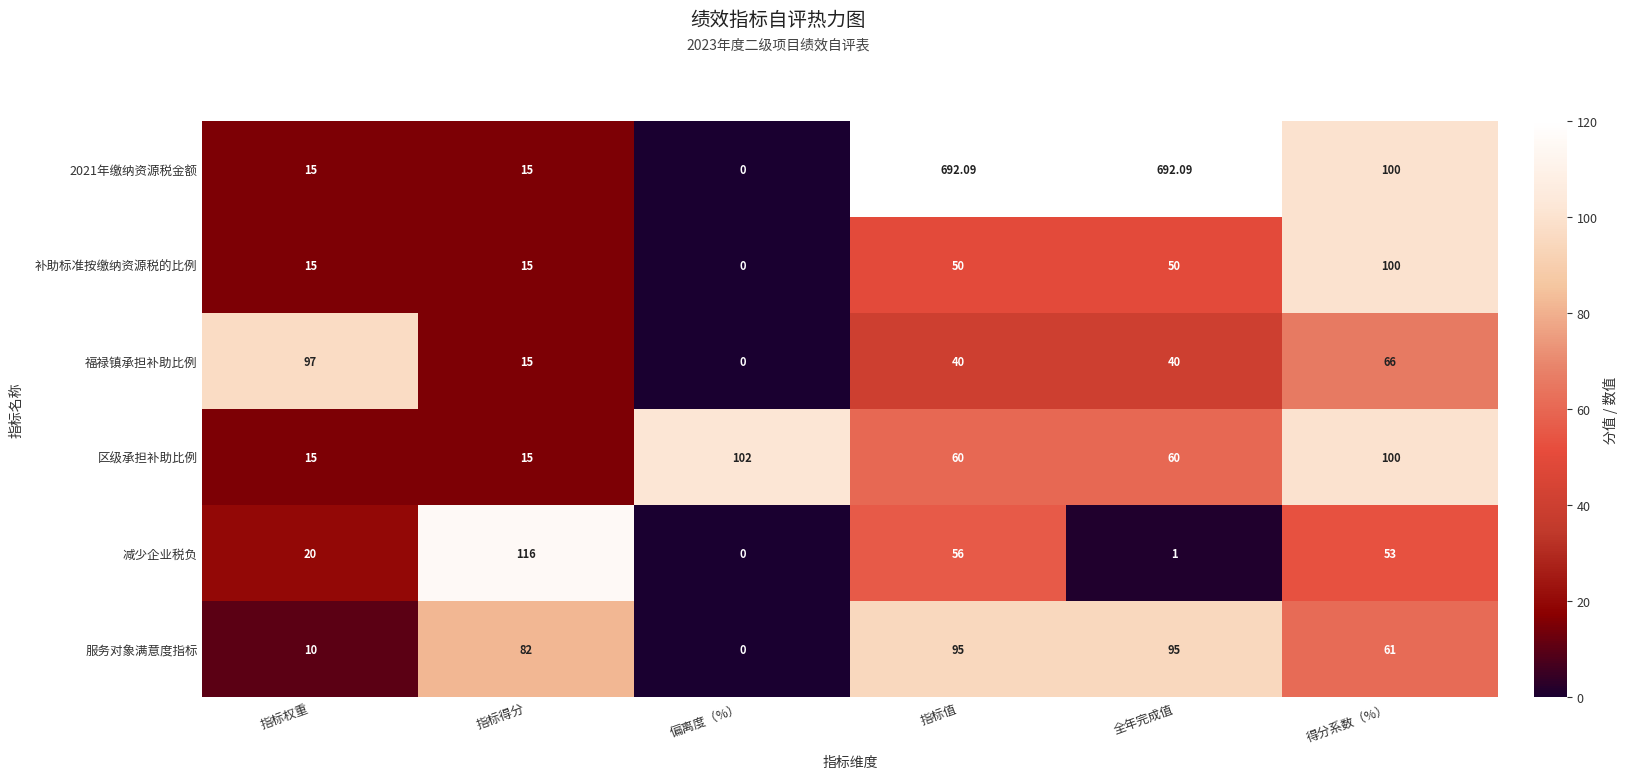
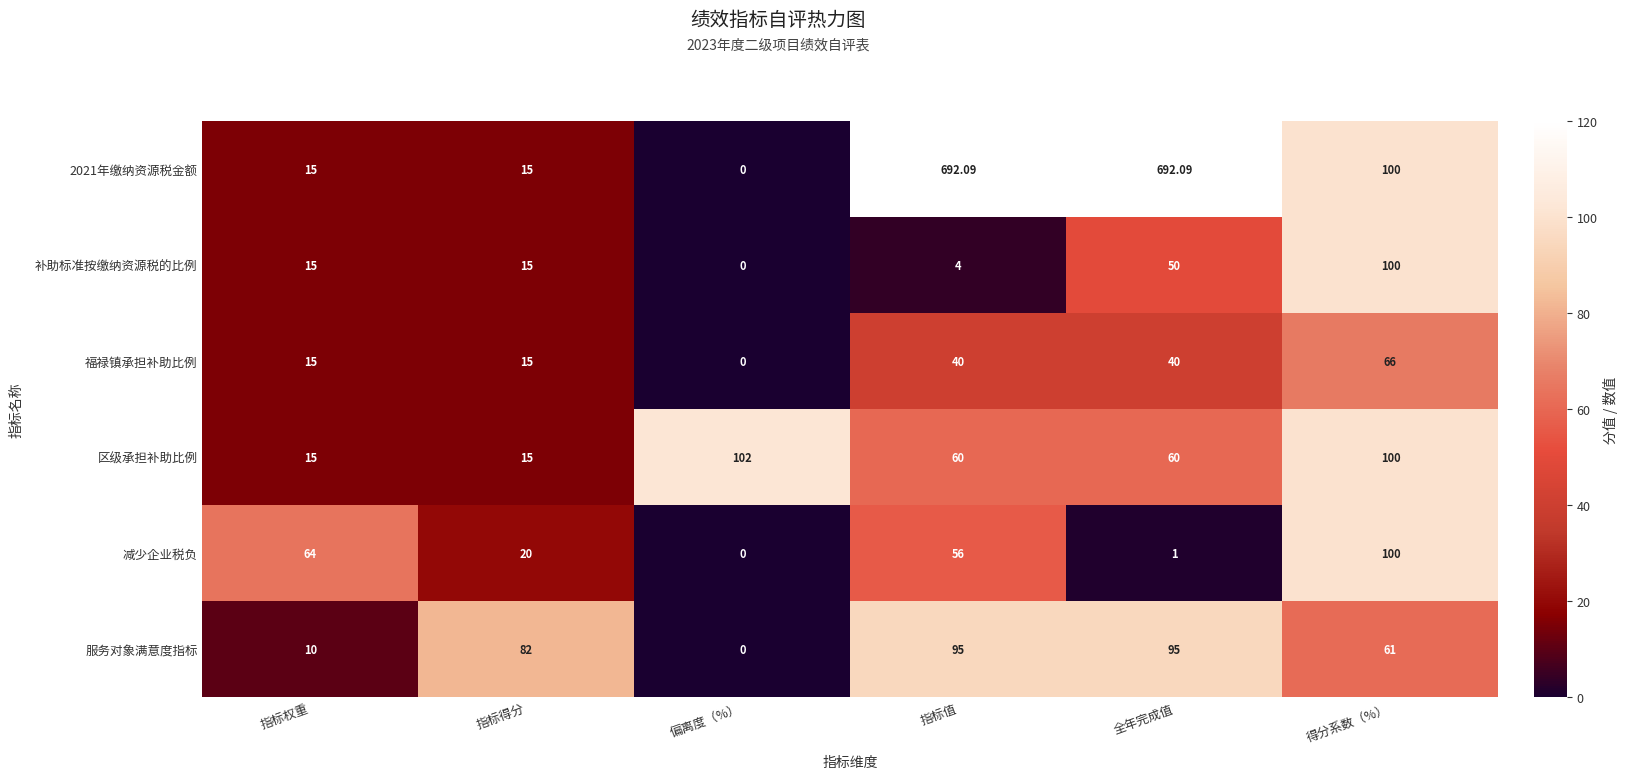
补助标准按缴纳资源税的比例, 指标值: 50 -> 4
福禄镇承担补助比例, 指标权重: 97 -> 15
减少企业税负, 指标权重: 20 -> 64
减少企业税负, 指标得分: 116 -> 20
减少企业税负, 得分系数（%）: 53 -> 100
